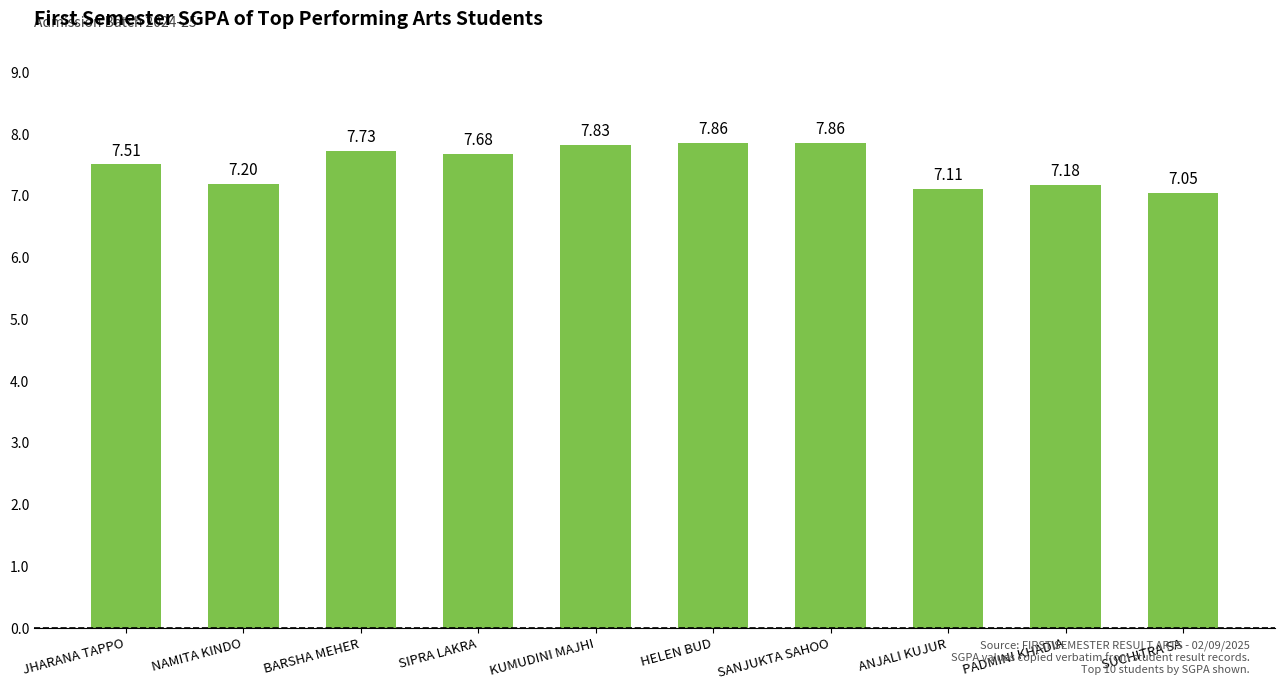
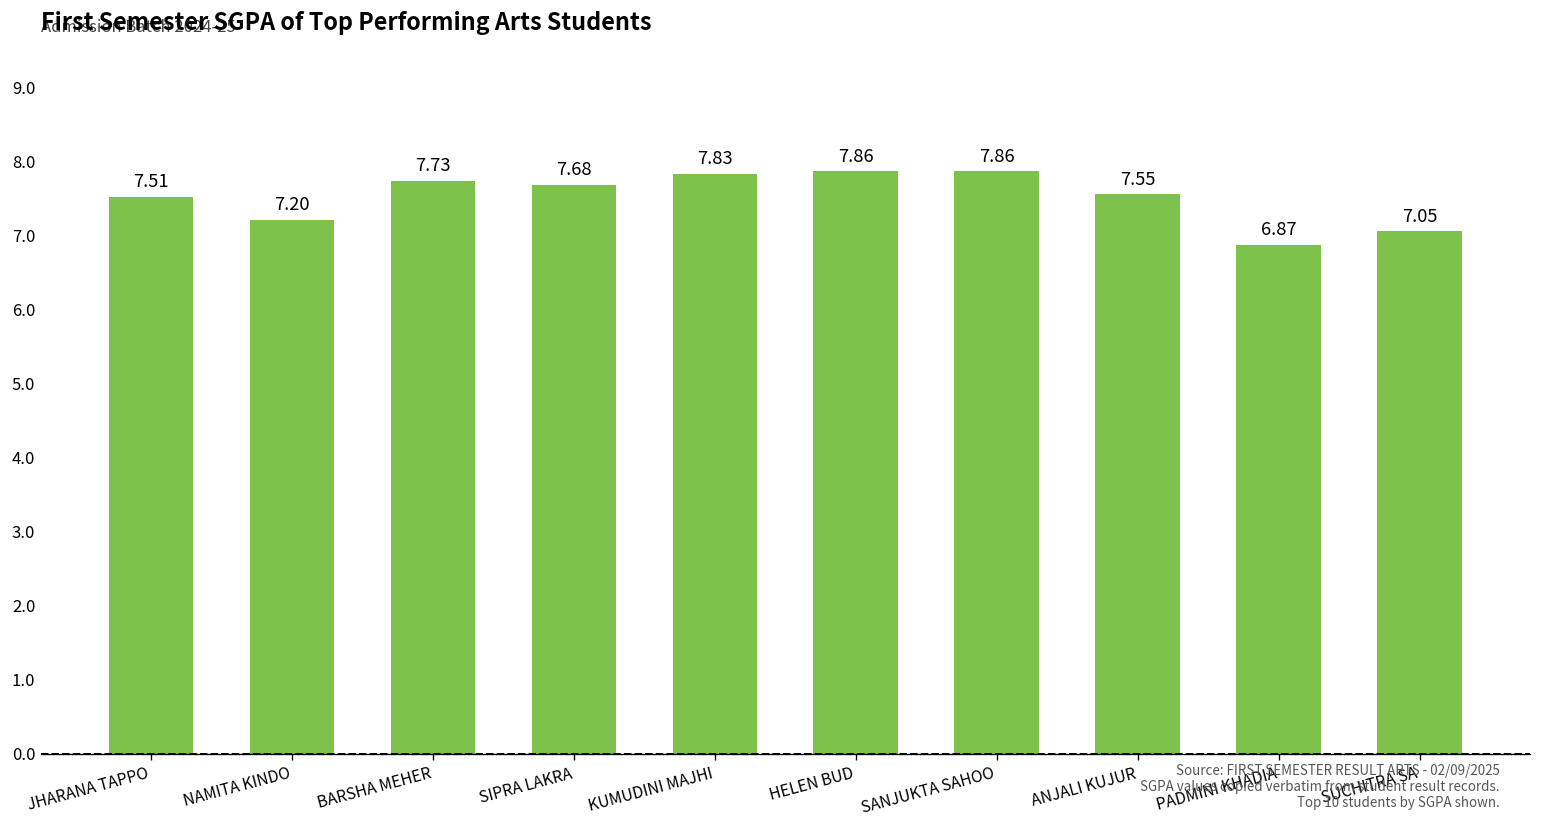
ANJALI KUJUR: 7.11 -> 7.55
PADMINI KHADIA: 7.18 -> 6.87
